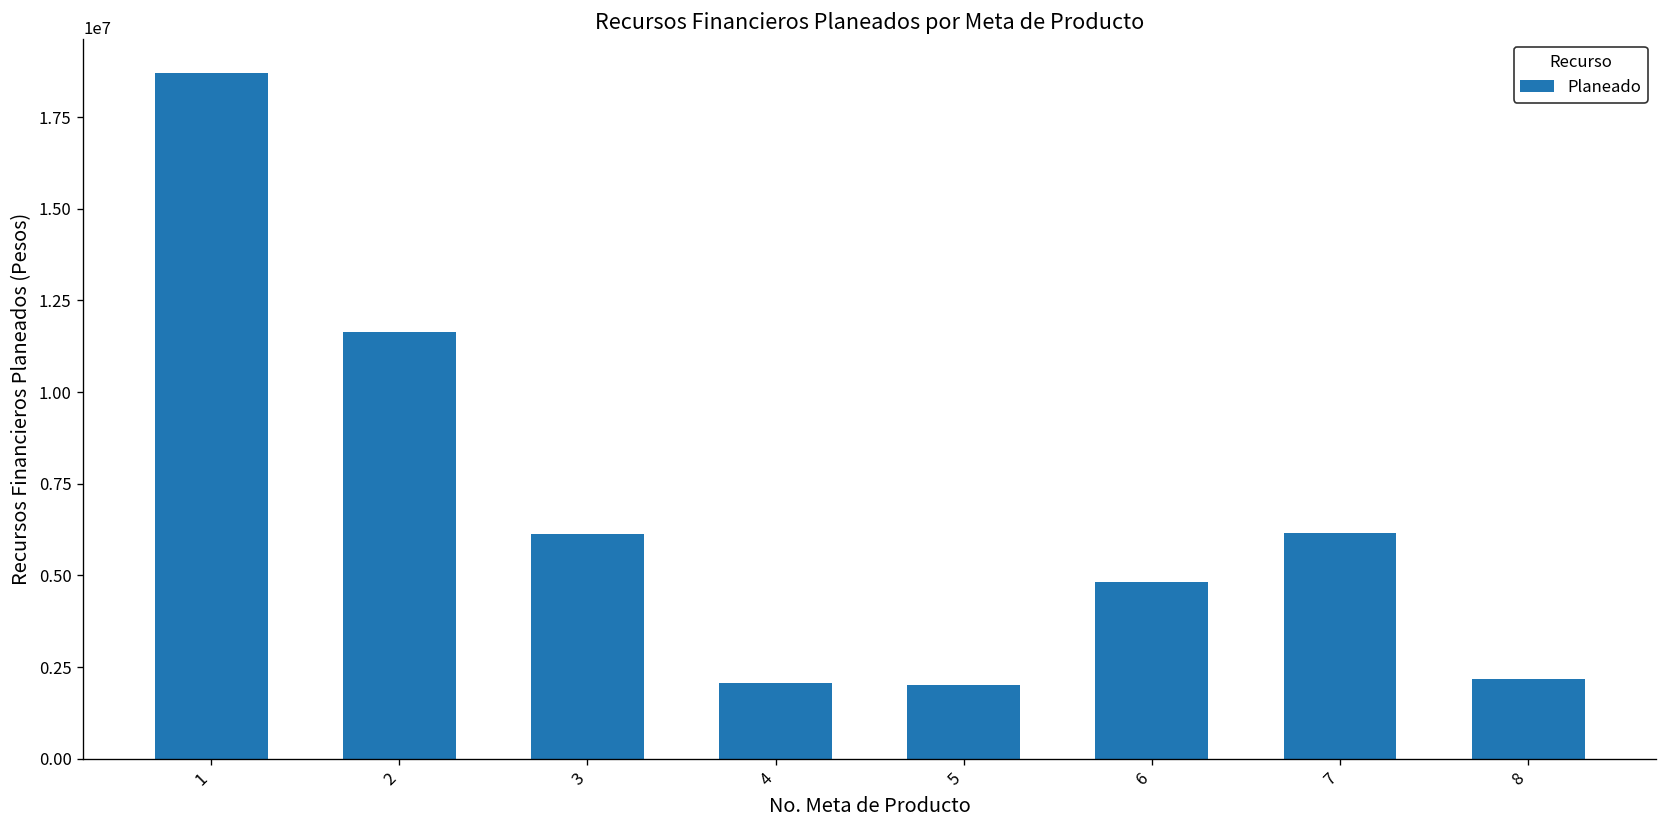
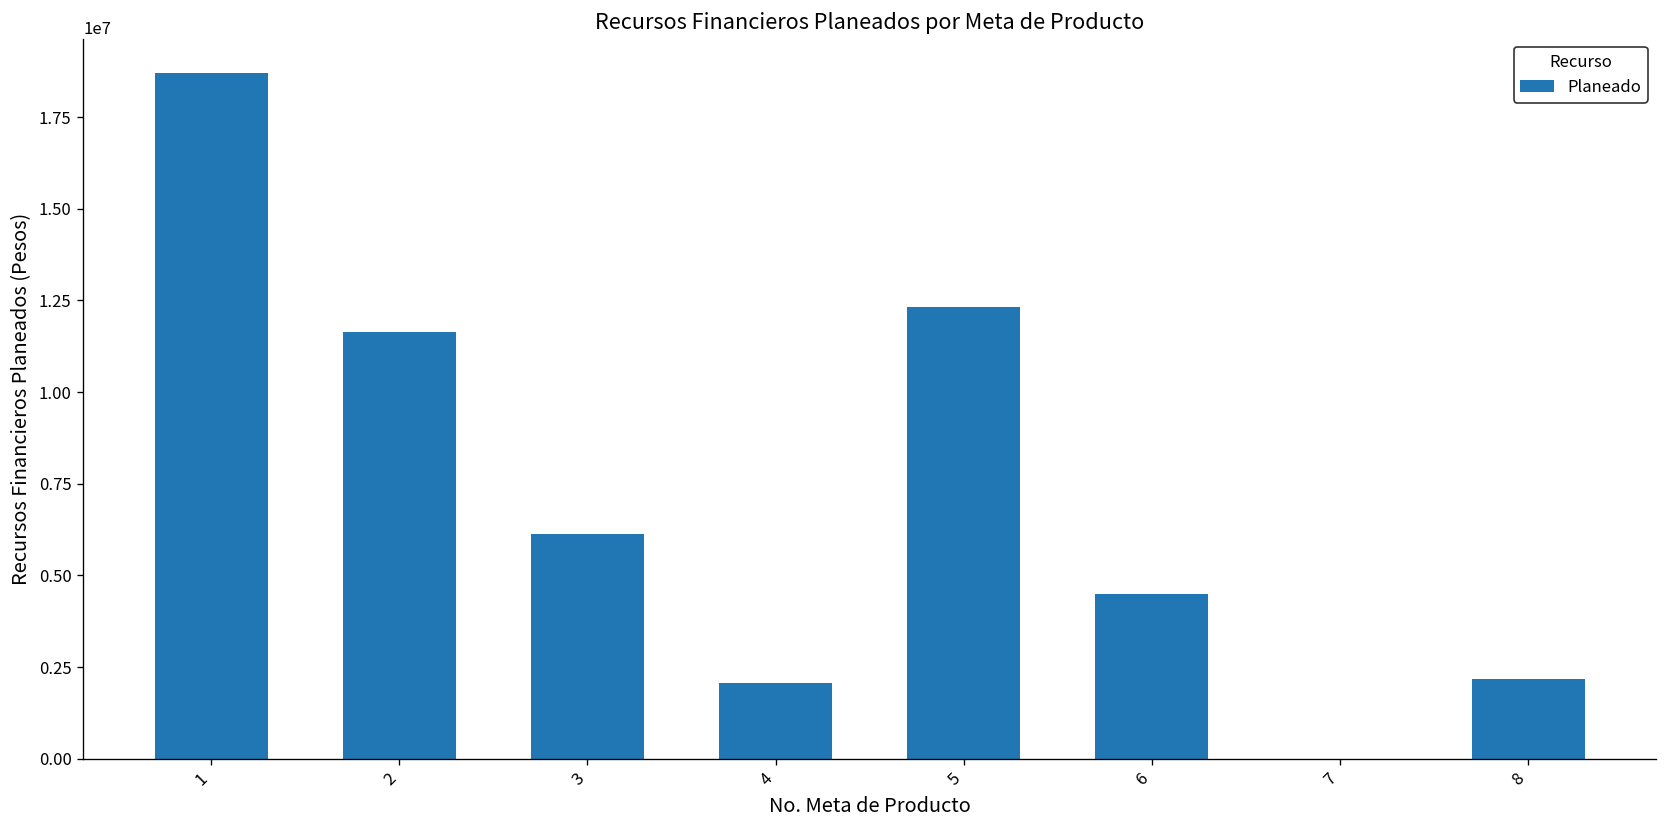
5: 2000000 -> 12300000
6: 4800000 -> 4500000
7: 6200000 -> 0
